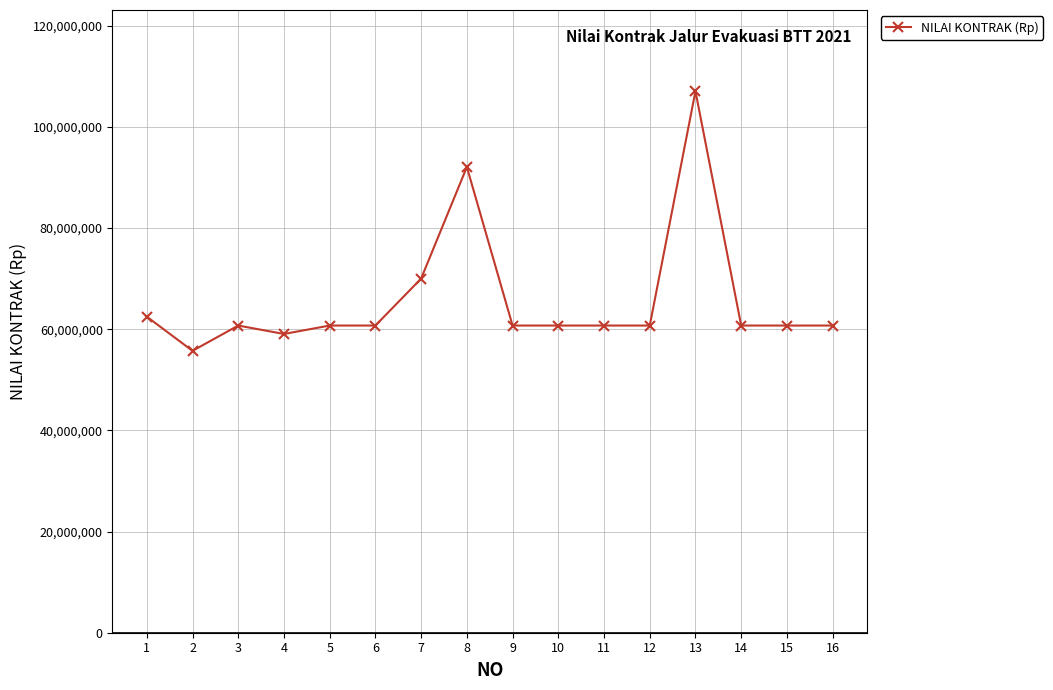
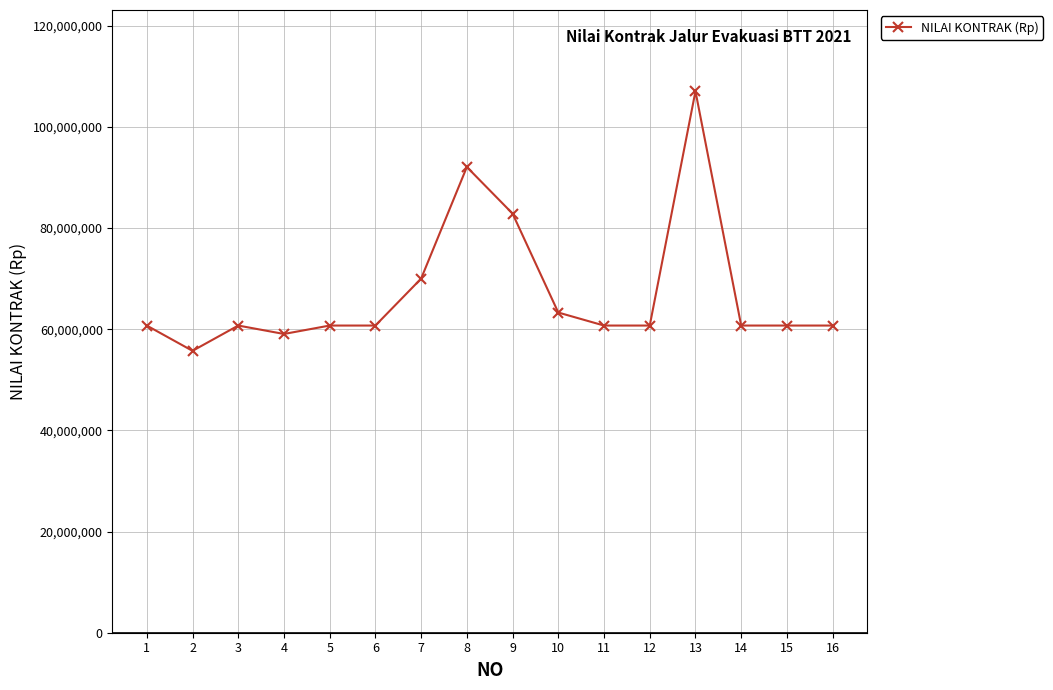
1: 62,000,000 -> 61,000,000
9: 61,000,000 -> 83,000,000
10: 61,000,000 -> 63,000,000
